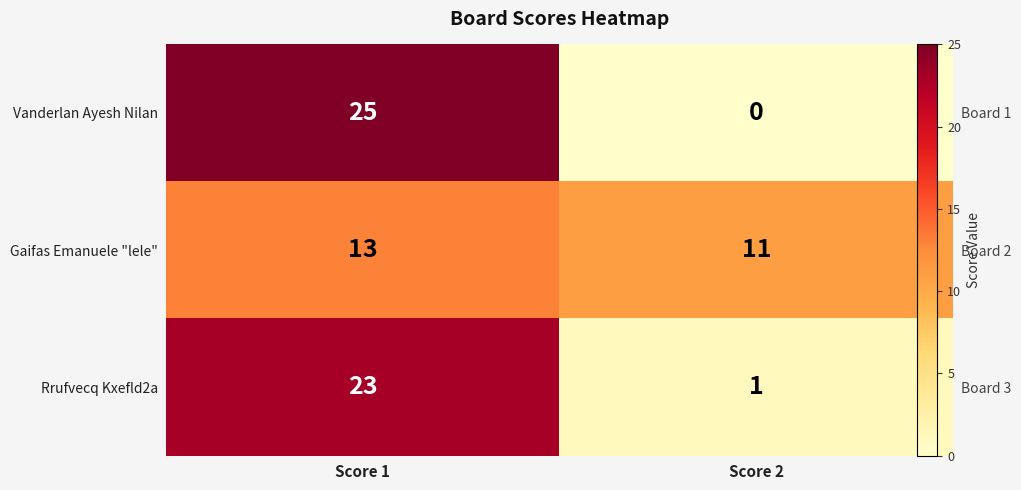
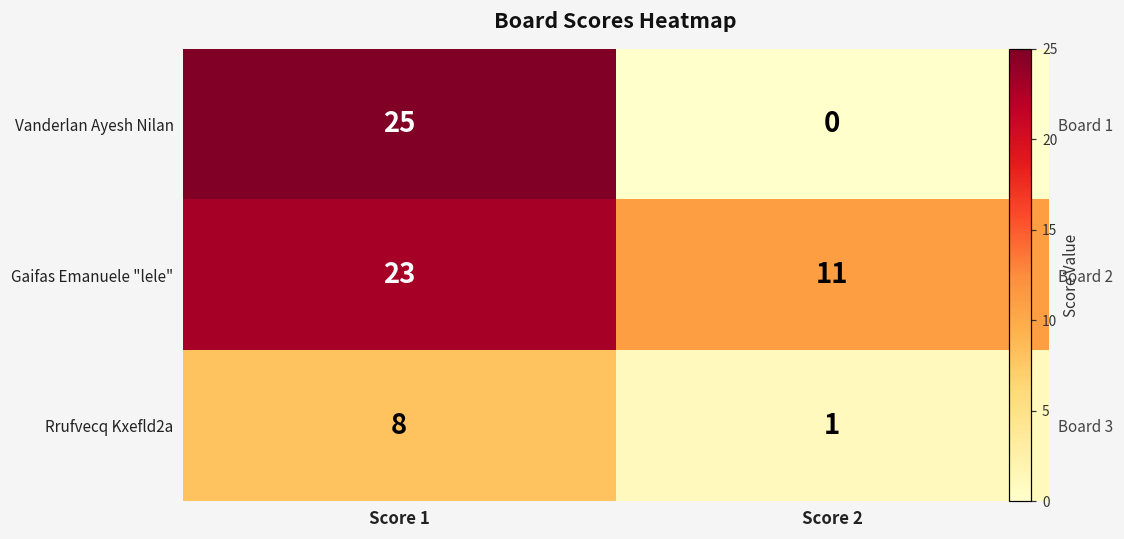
Gaifas Emanuele "lele", Score 1: 13 -> 23
Rrufvecq Kxefld2a, Score 1: 23 -> 8
